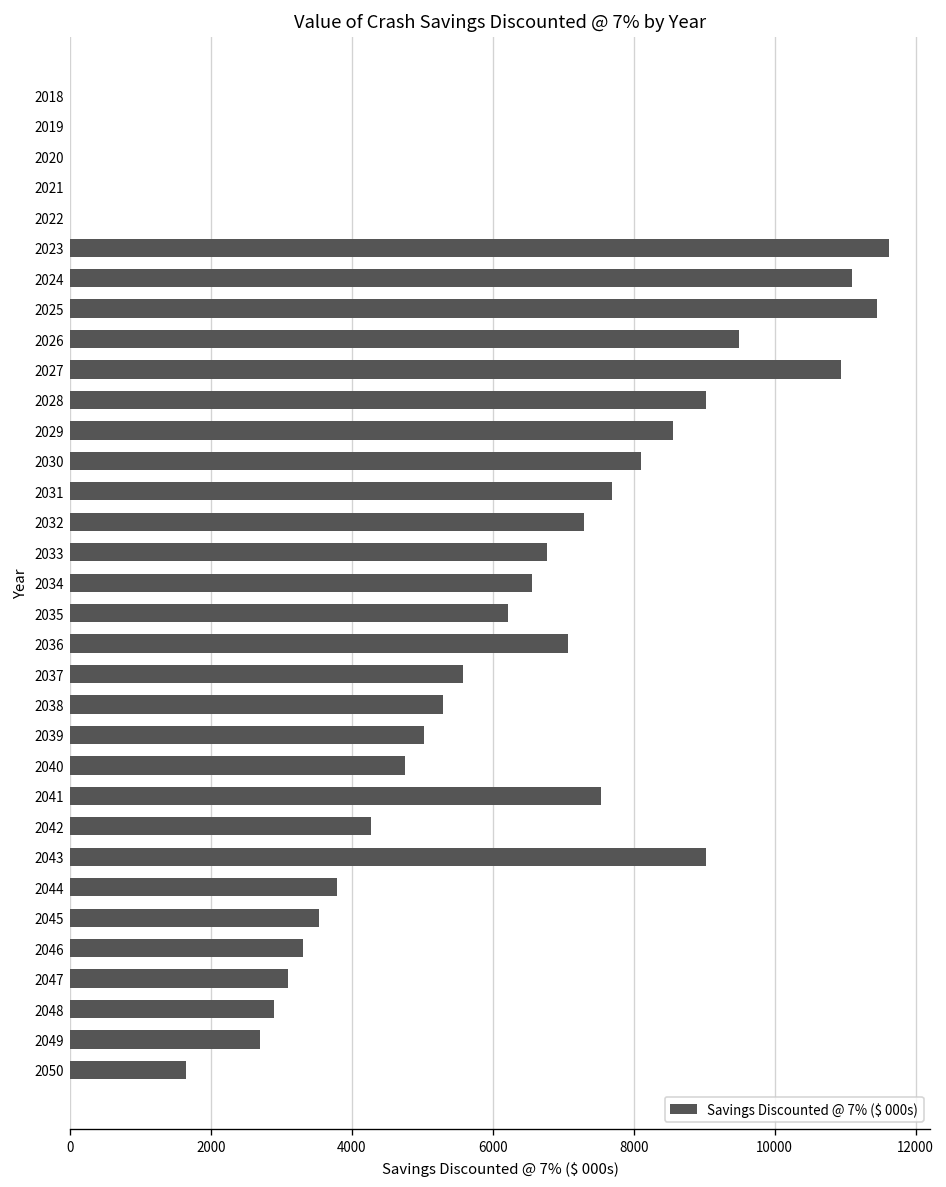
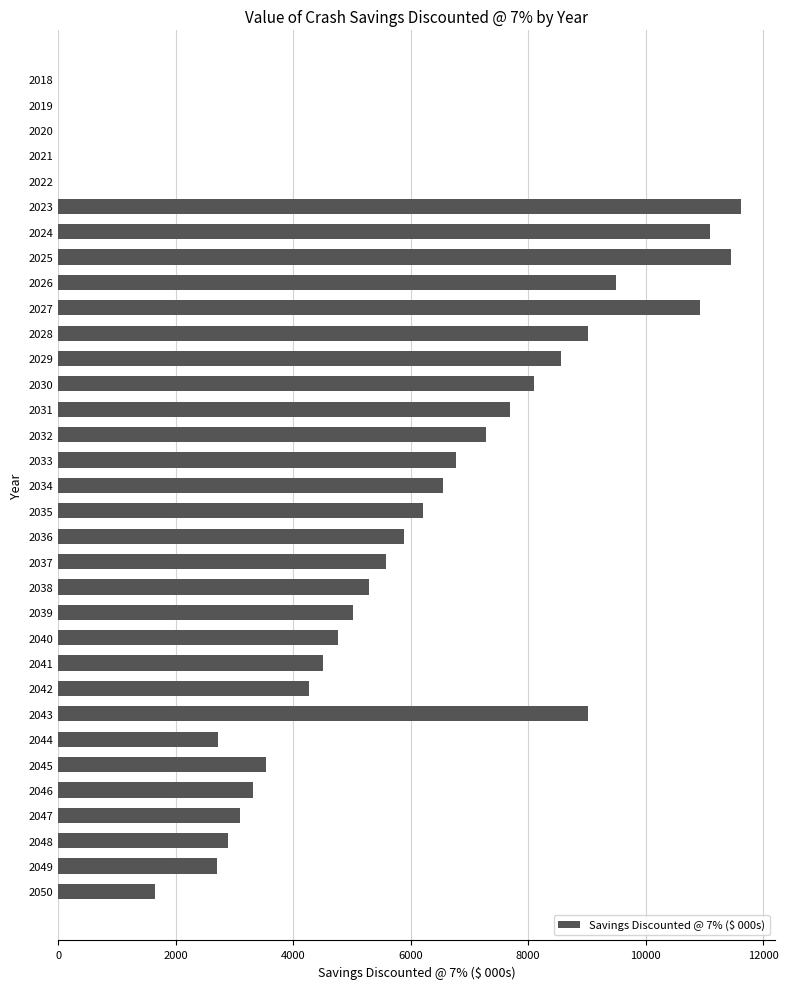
2036: 7100 -> 5900
2041: 7500 -> 4500
2044: 3800 -> 2700
